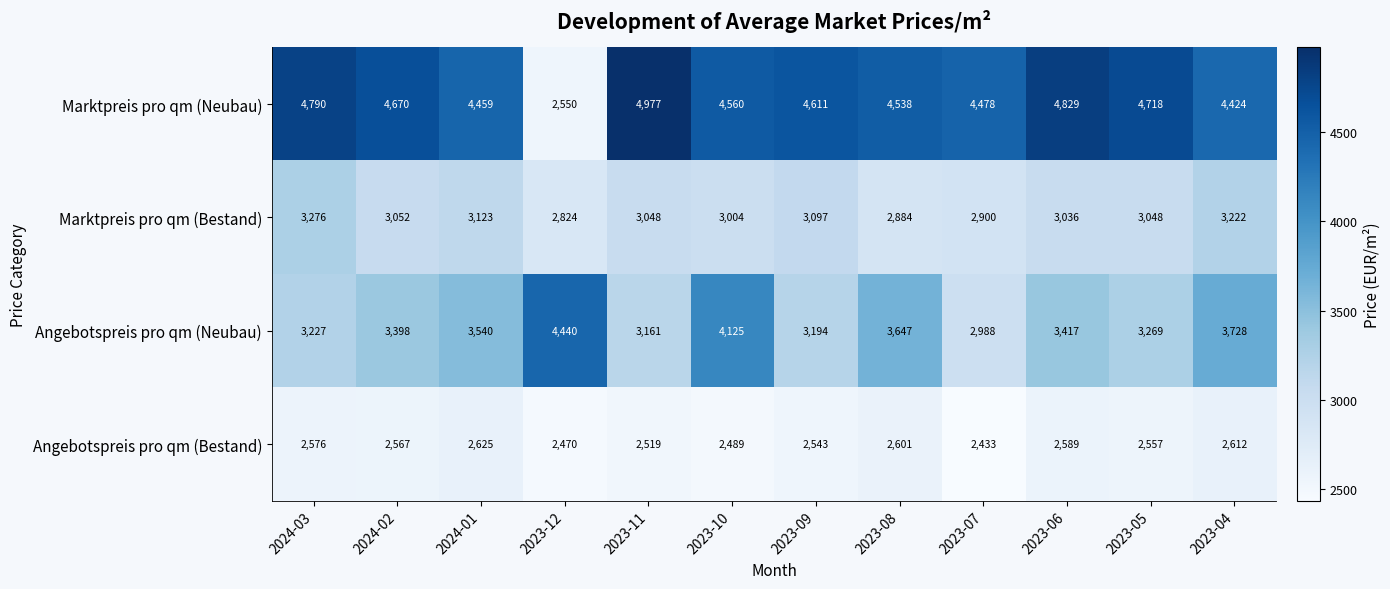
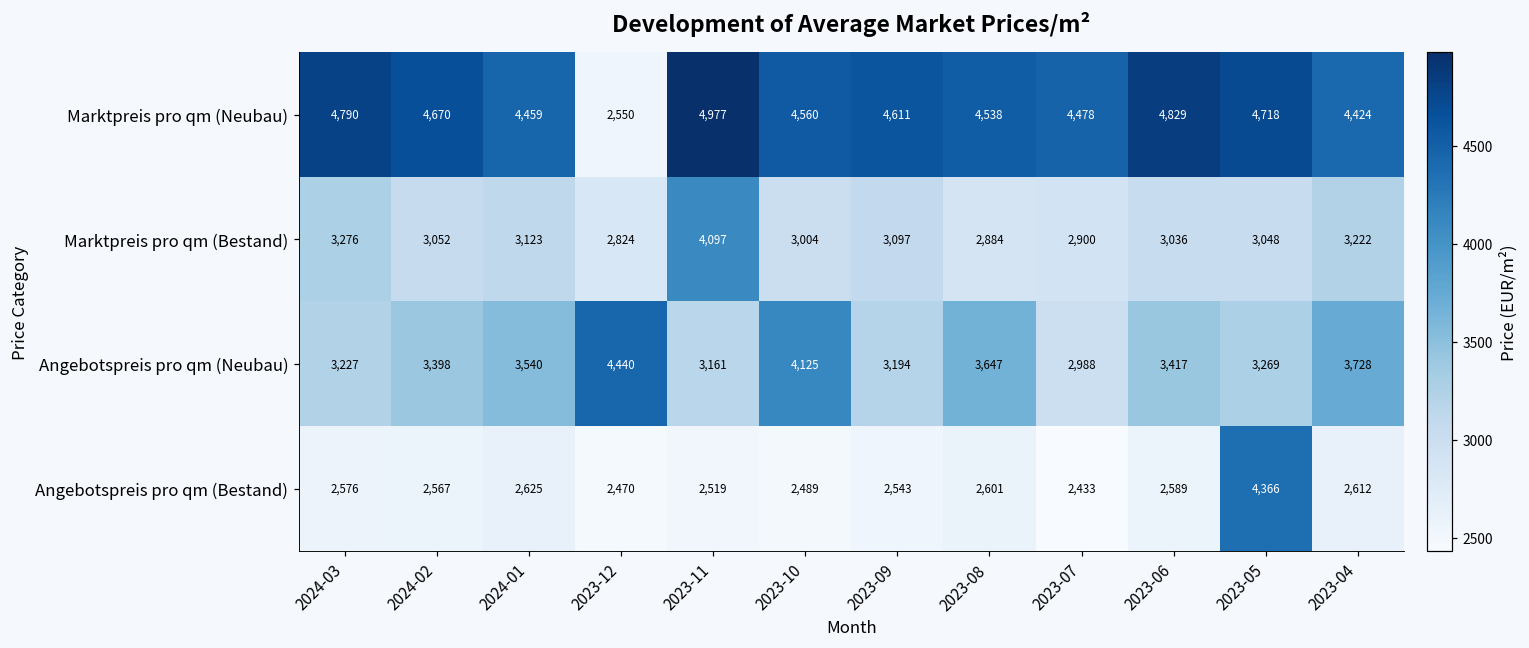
Marktpreis pro qm (Bestand), 2023-11: 3,048 -> 4,097
Angebotspreis pro qm (Bestand), 2023-05: 2,557 -> 4,366
